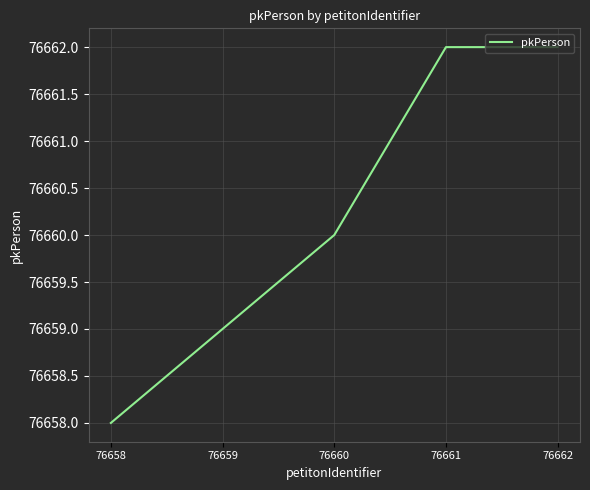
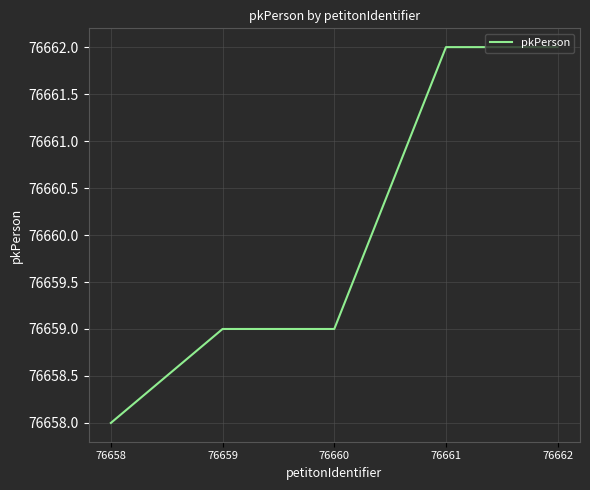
76660: 76660 -> 76659
